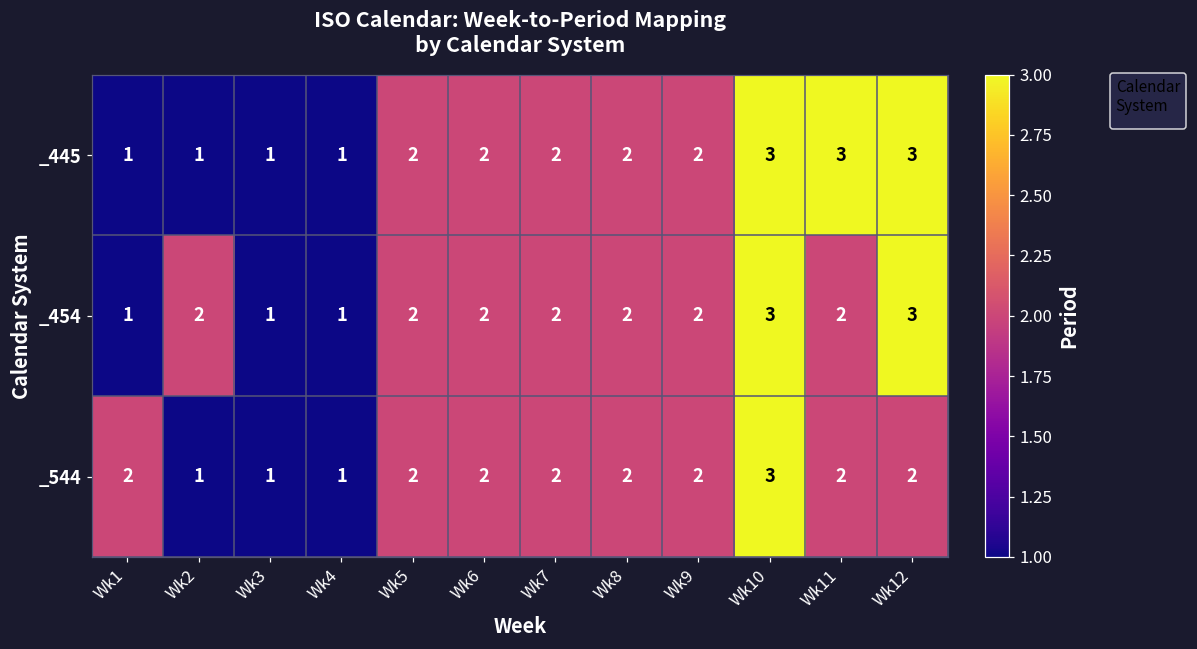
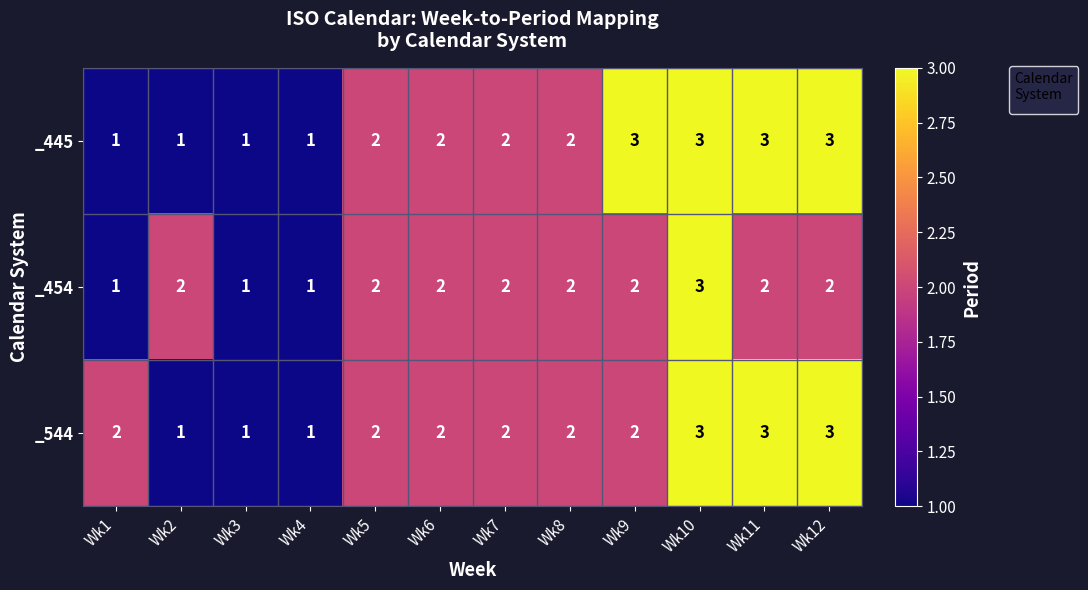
_445, Wk9: 2 -> 3
_454, Wk12: 3 -> 2
_544, Wk11: 2 -> 3
_544, Wk12: 2 -> 3
